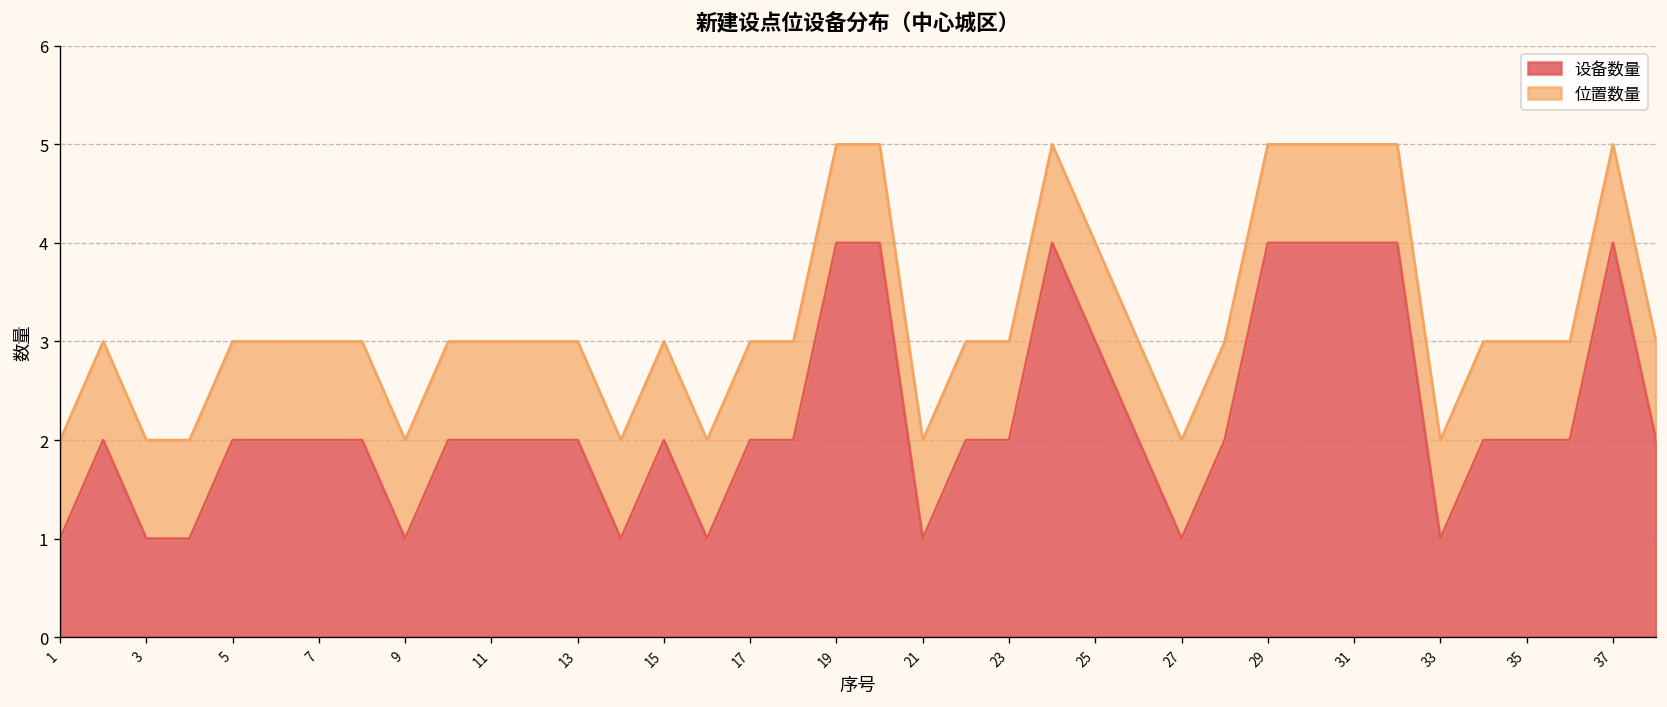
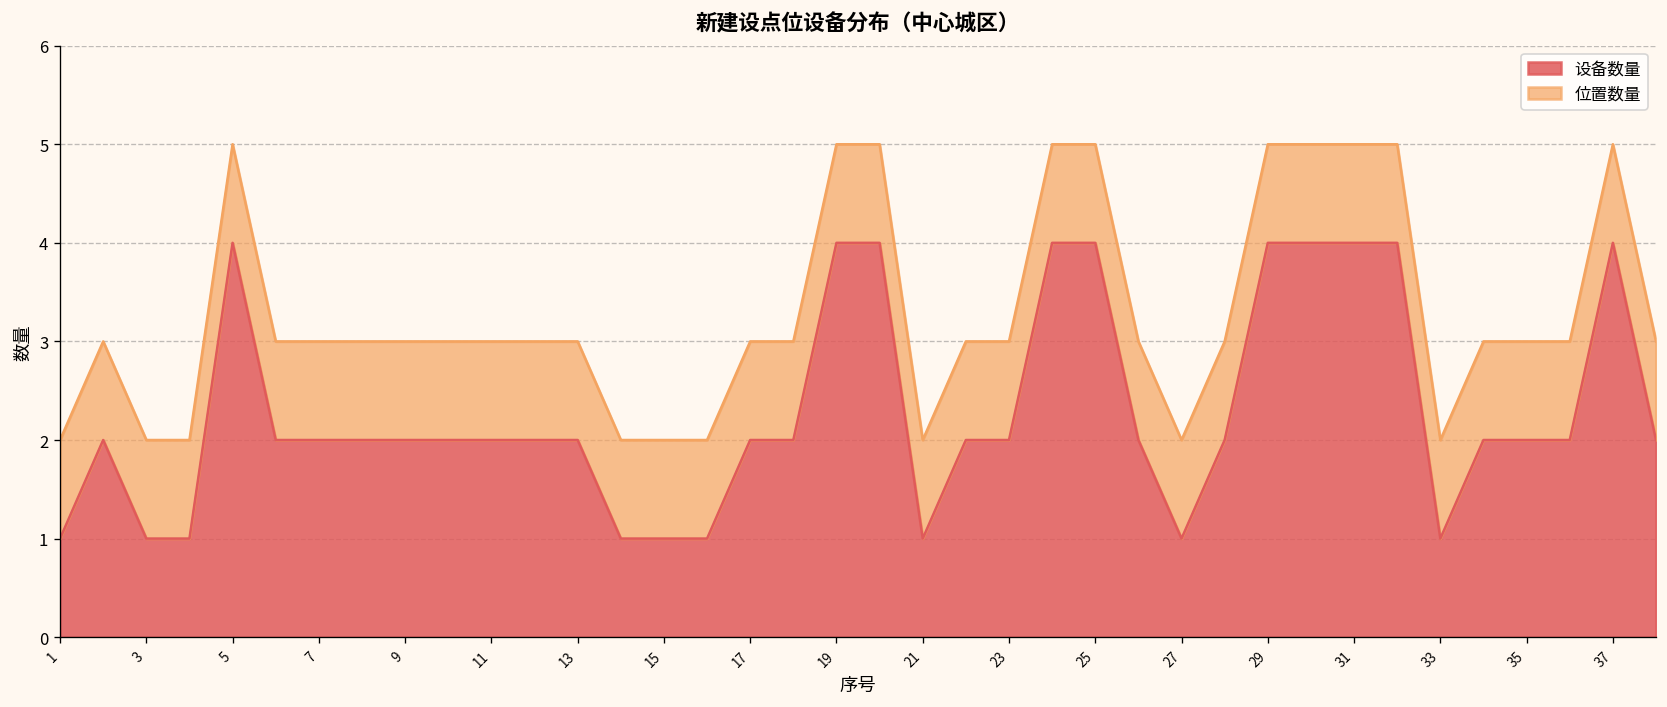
设备数量, 5: 2 -> 4
设备数量, 9: 1 -> 2
设备数量, 15: 2 -> 1
设备数量, 25: 3 -> 4
